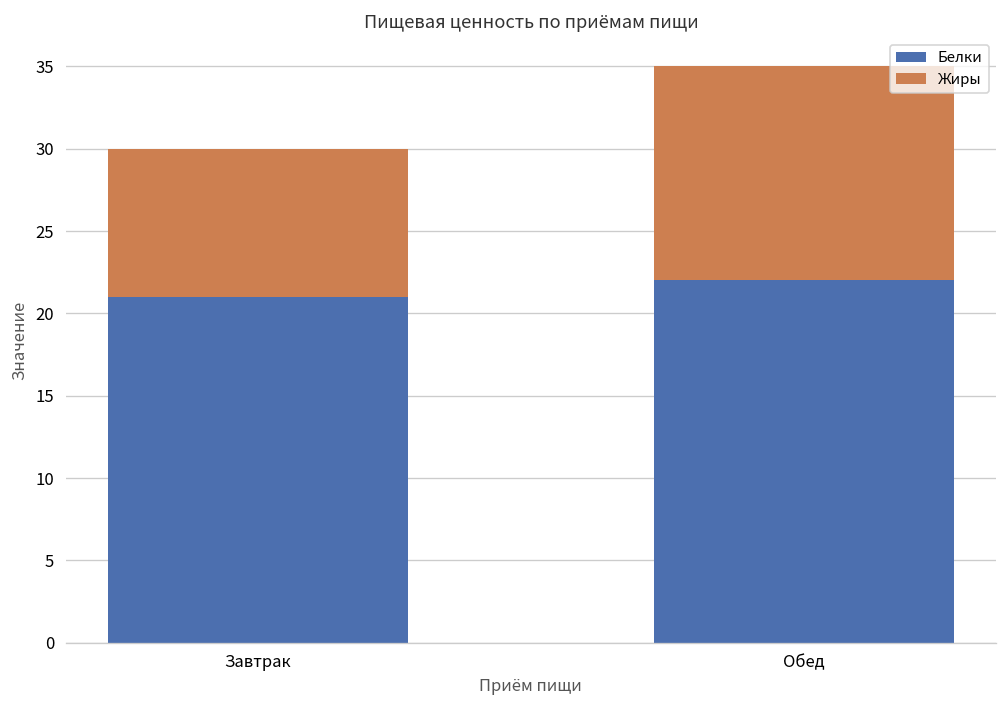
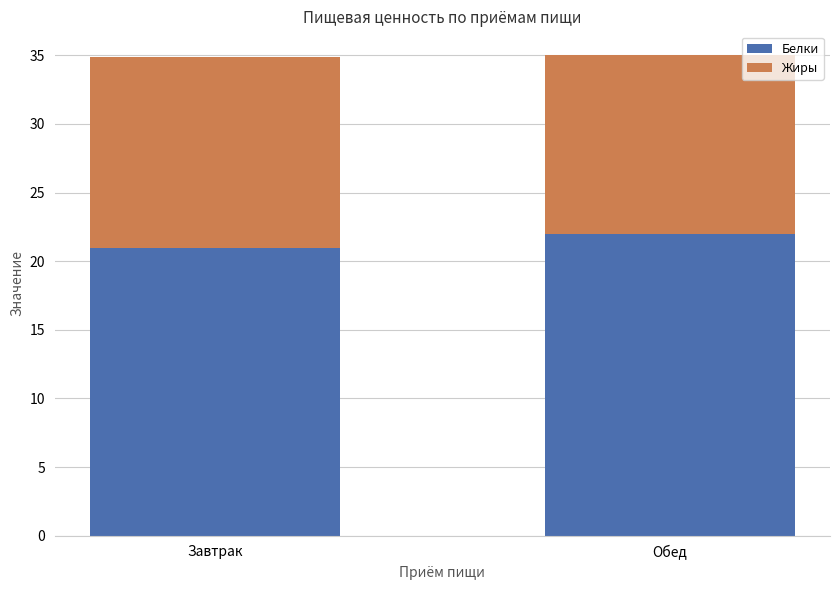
Жиры, Завтрак: 9.0 -> 13.9
